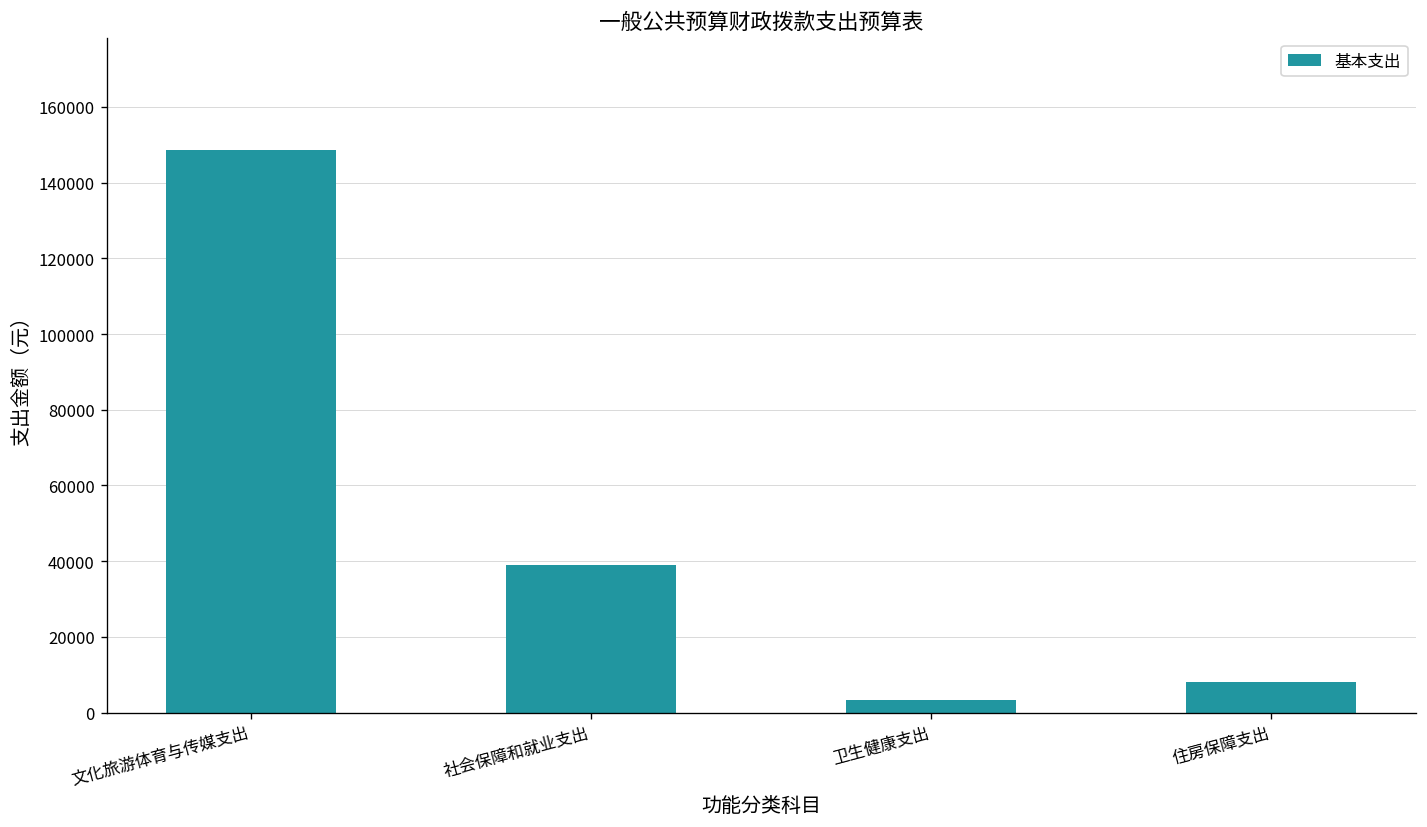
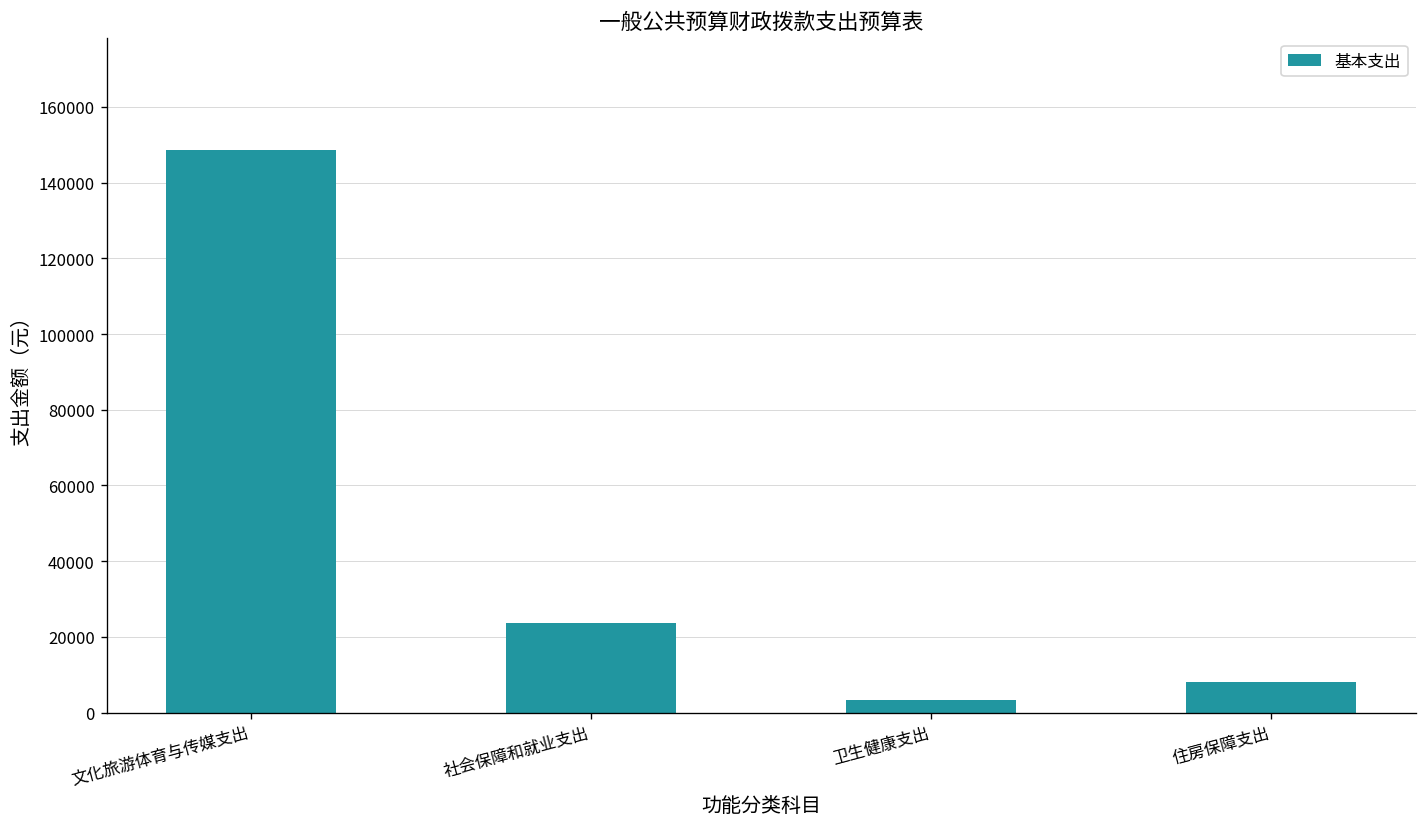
社会保障和就业支出: 39000 -> 24000
